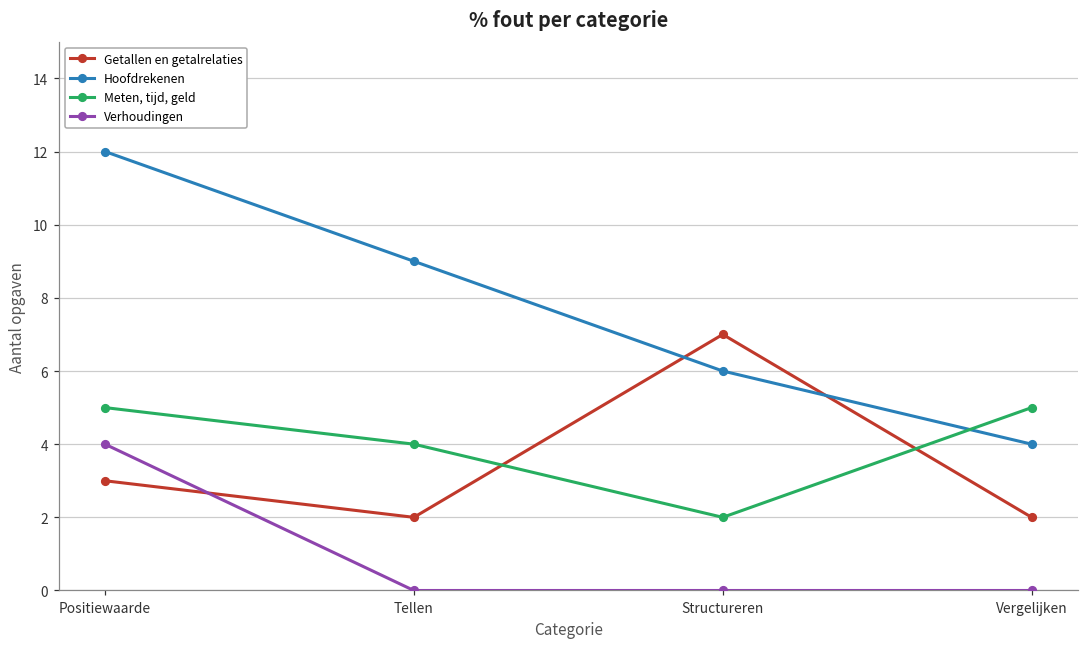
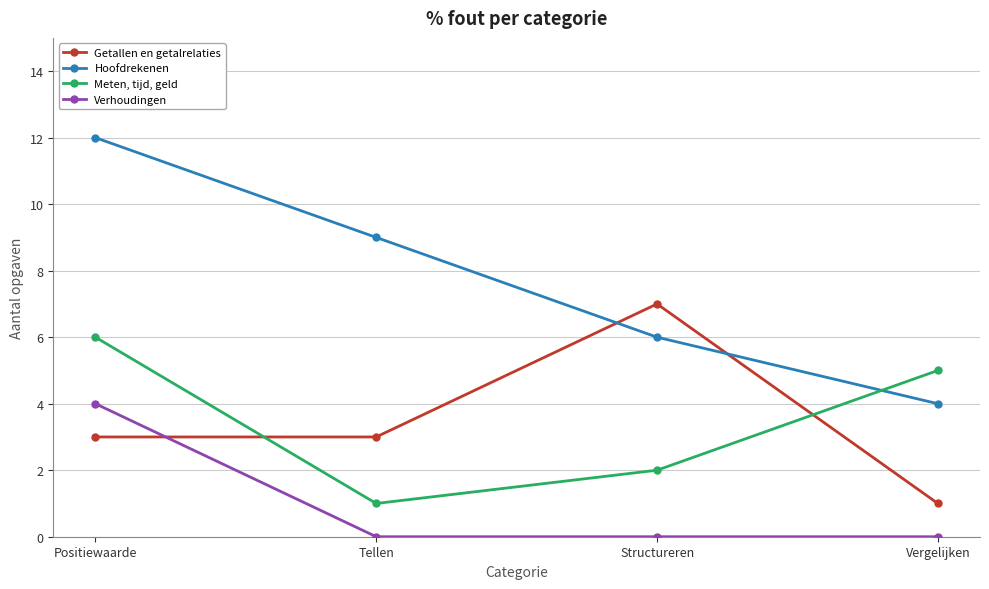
Meten, tijd, geld, Positiewaarde: 5 -> 6
Getallen en getalrelaties, Tellen: 2 -> 3
Meten, tijd, geld, Tellen: 4 -> 1
Getallen en getalrelaties, Vergelijken: 2 -> 1
